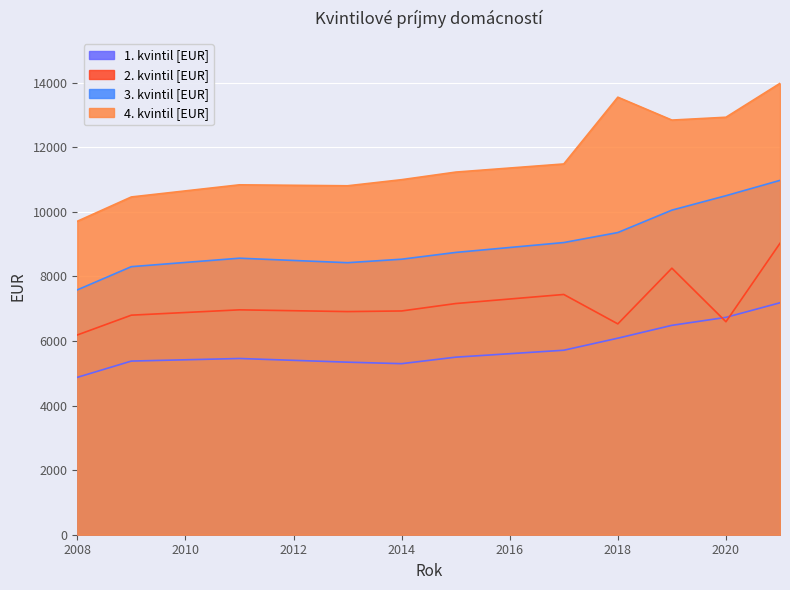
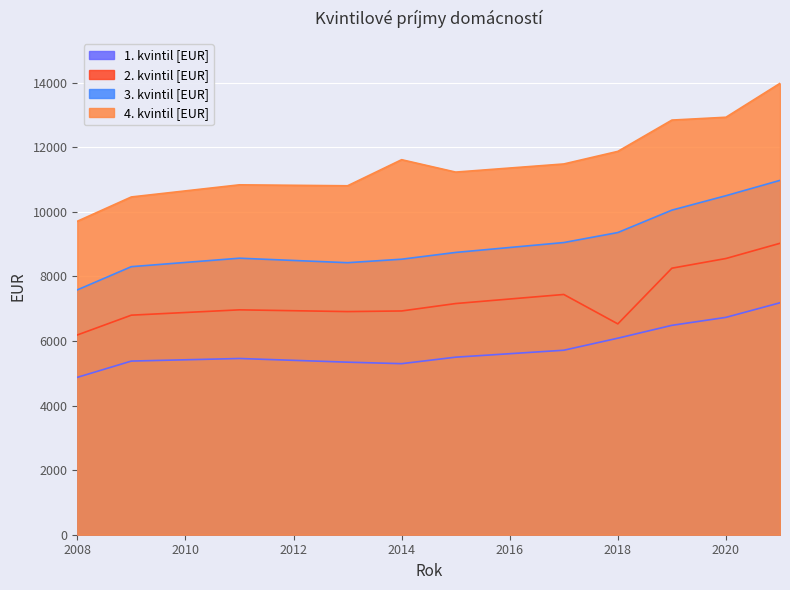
4. kvintil [EUR], 2014: 11000 -> 11600
4. kvintil [EUR], 2018: 13600 -> 11900
2. kvintil [EUR], 2020: 6600 -> 8600
